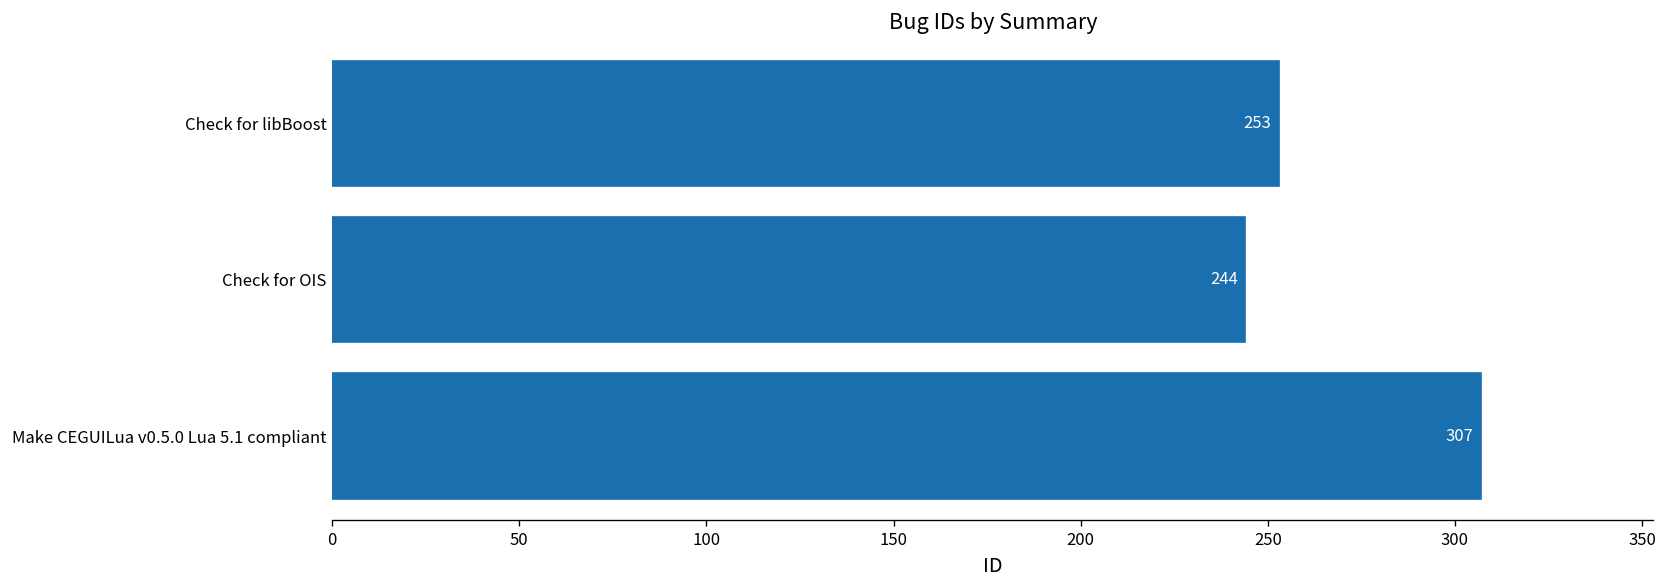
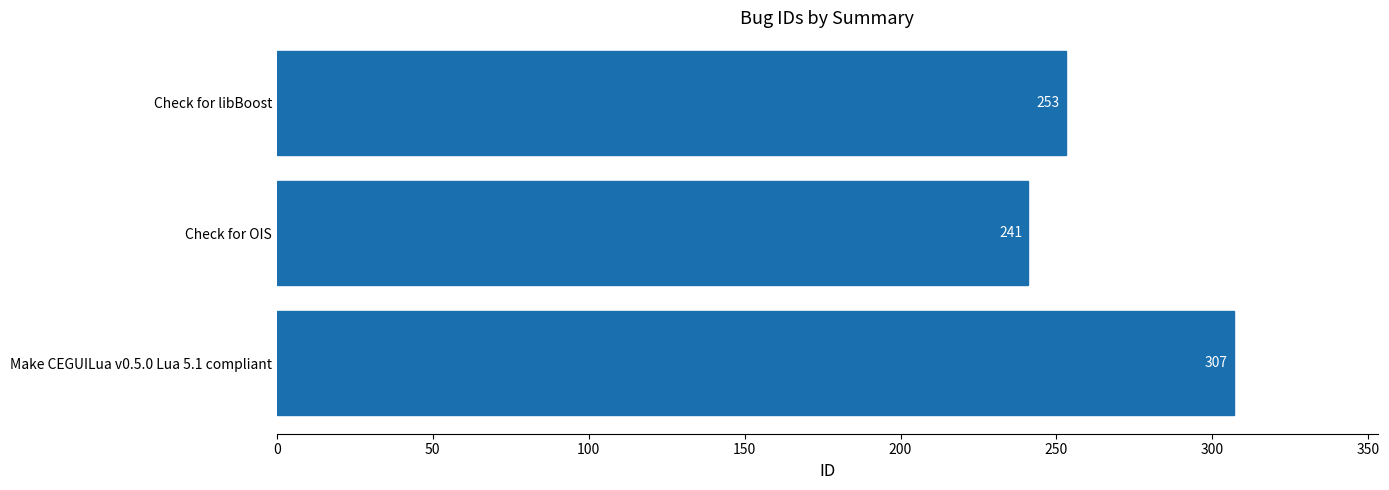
Check for OIS: 244 -> 241
